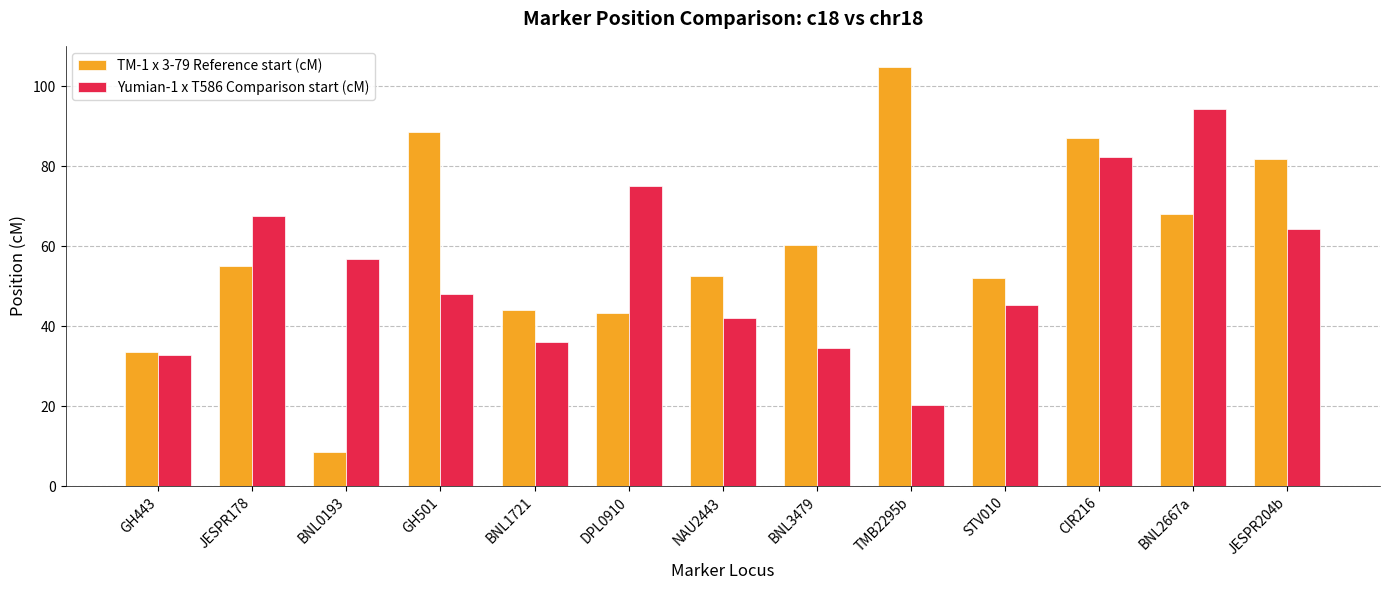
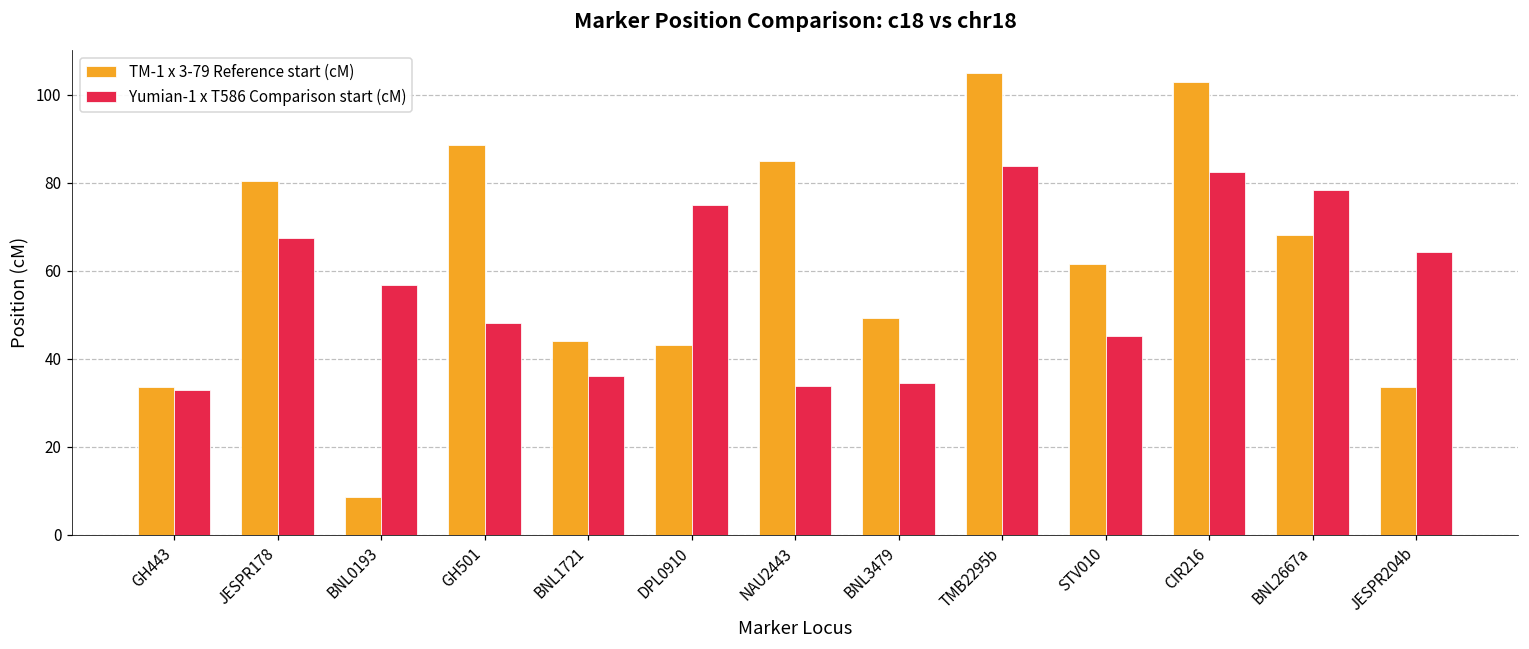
TM-1 x 3-79 Reference start (cM), JESPR178: 55 -> 80
TM-1 x 3-79 Reference start (cM), NAU2443: 52 -> 85
Yumian-1 x T586 Comparison start (cM), NAU2443: 42 -> 34
TM-1 x 3-79 Reference start (cM), BNL3479: 60 -> 49
Yumian-1 x T586 Comparison start (cM), TMB2295b: 20 -> 84
TM-1 x 3-79 Reference start (cM), STV010: 52 -> 62
TM-1 x 3-79 Reference start (cM), CIR216: 87 -> 103
Yumian-1 x T586 Comparison start (cM), BNL2667a: 94 -> 78
TM-1 x 3-79 Reference start (cM), JESPR204b: 82 -> 34
